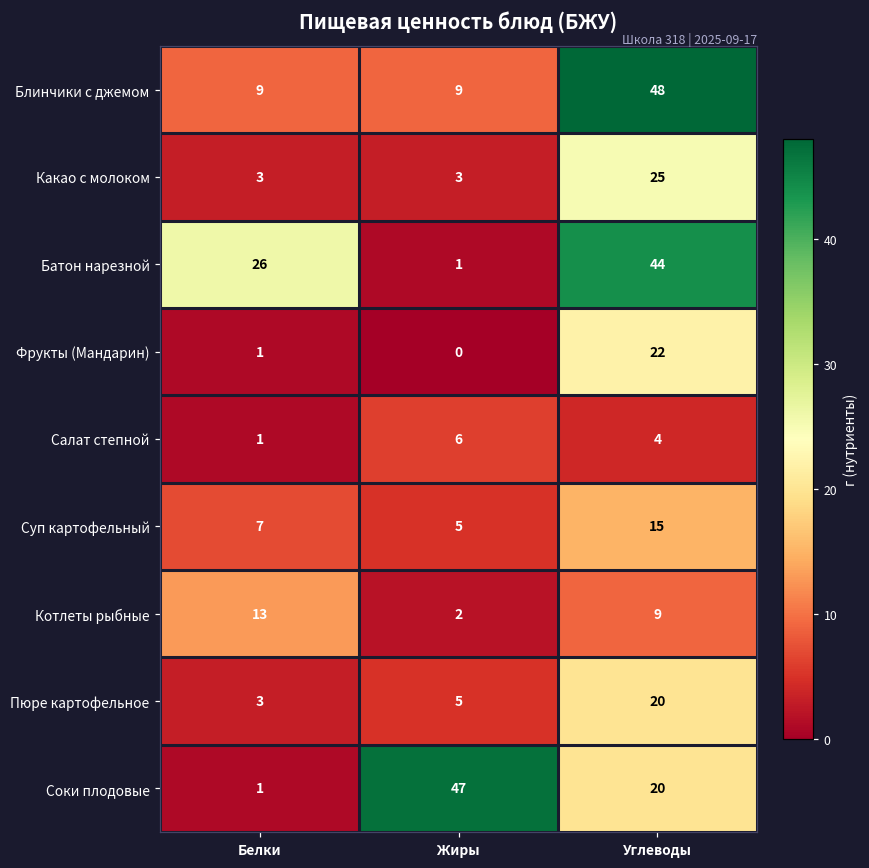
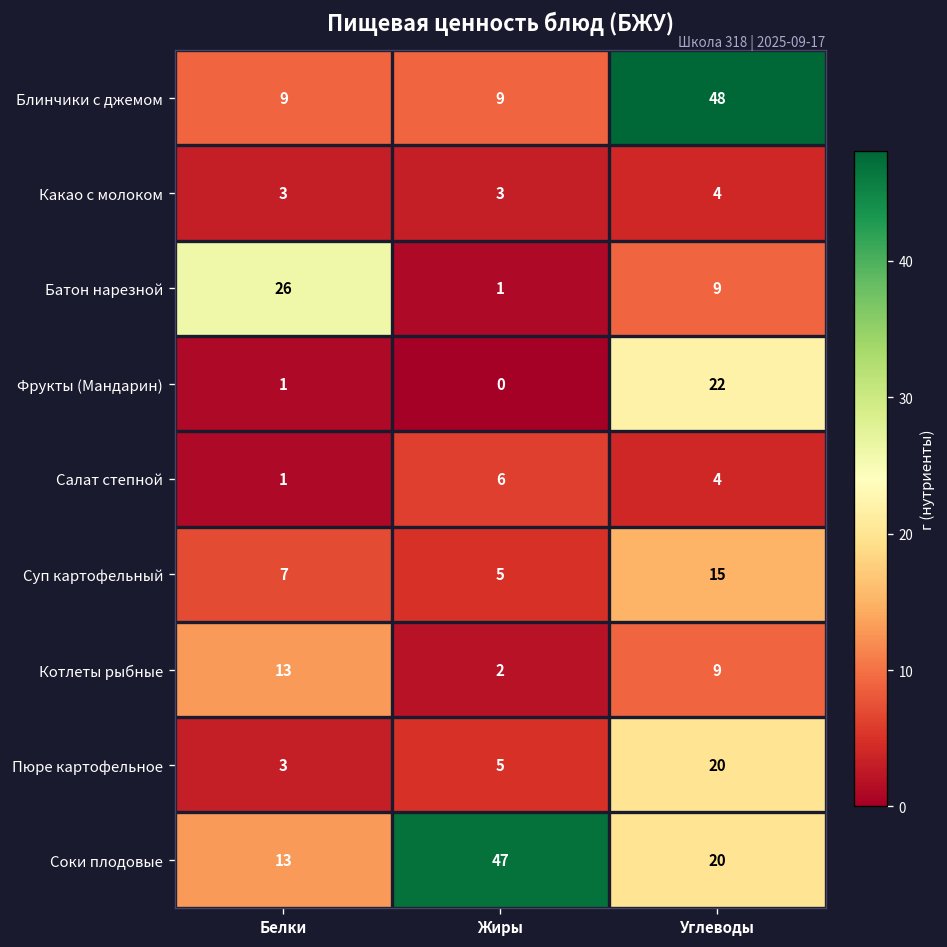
Какао с молоком, Углеводы: 25 -> 4
Батон нарезной, Углеводы: 44 -> 9
Соки плодовые, Белки: 1 -> 13
